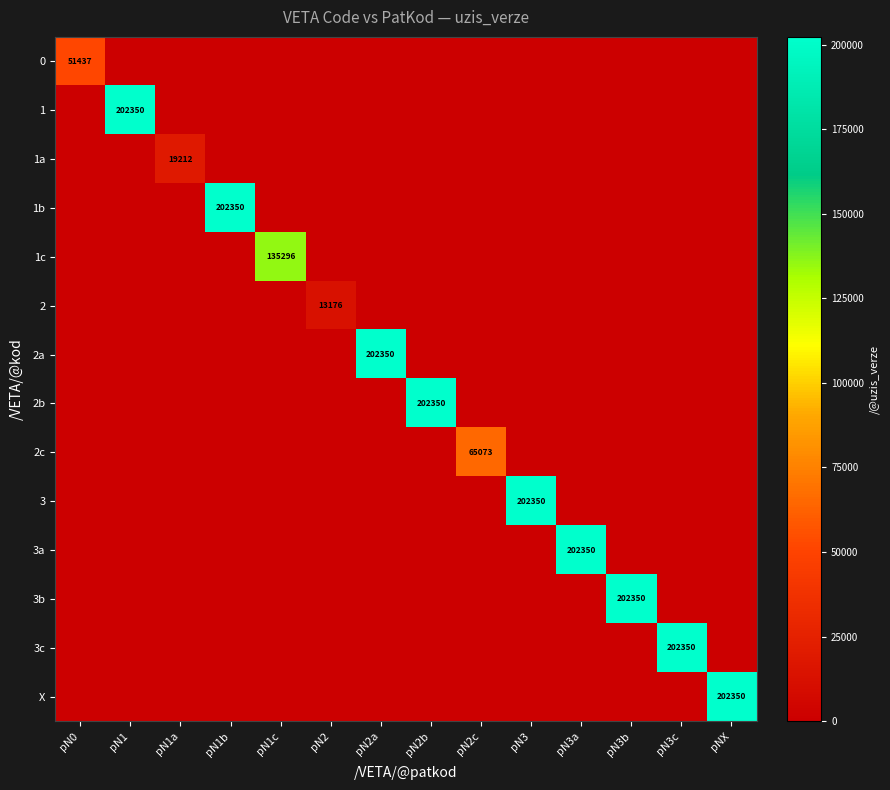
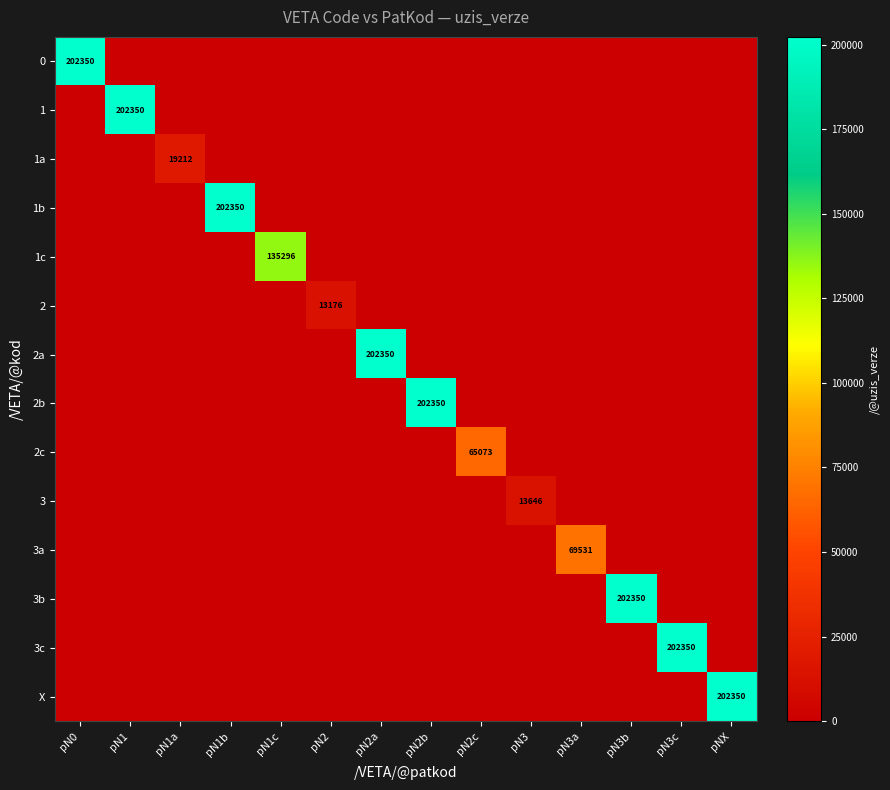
0, pN0: 51437 -> 202350
3, pN3: 202350 -> 13646
3a, pN3a: 202350 -> 69531
